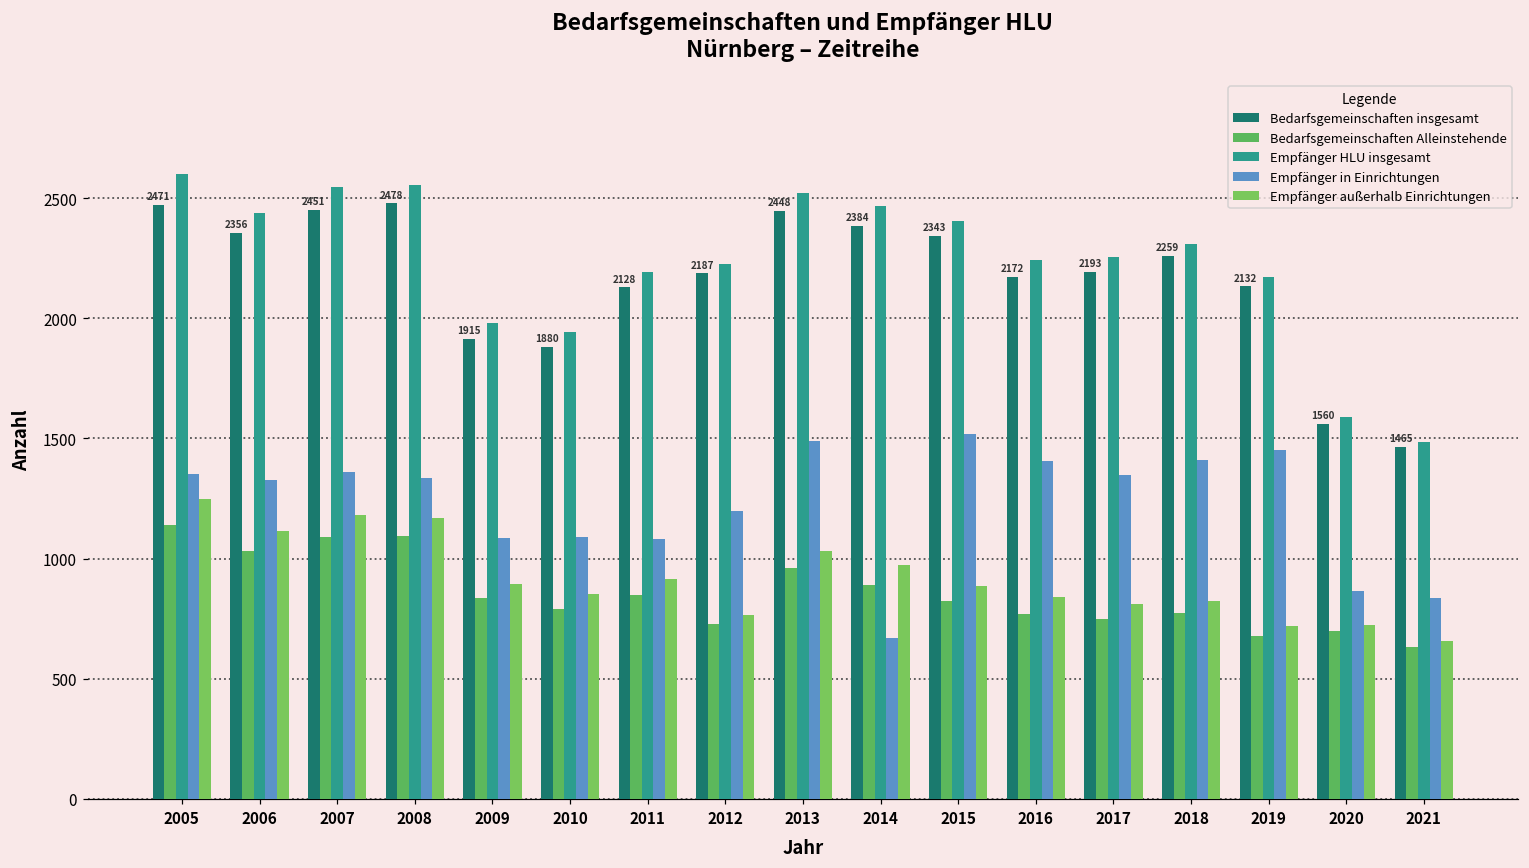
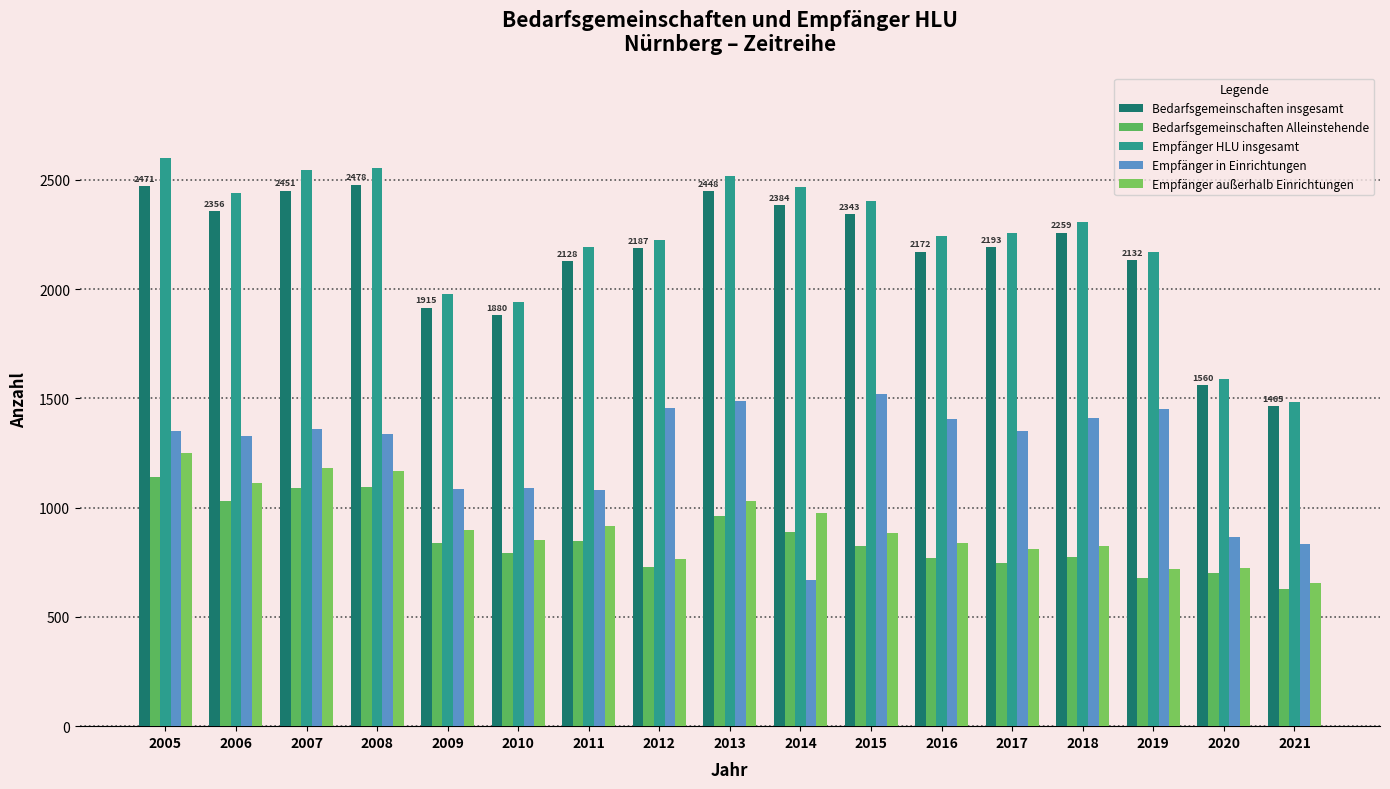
Empfänger in Einrichtungen, 2012: 1200 -> 1460
